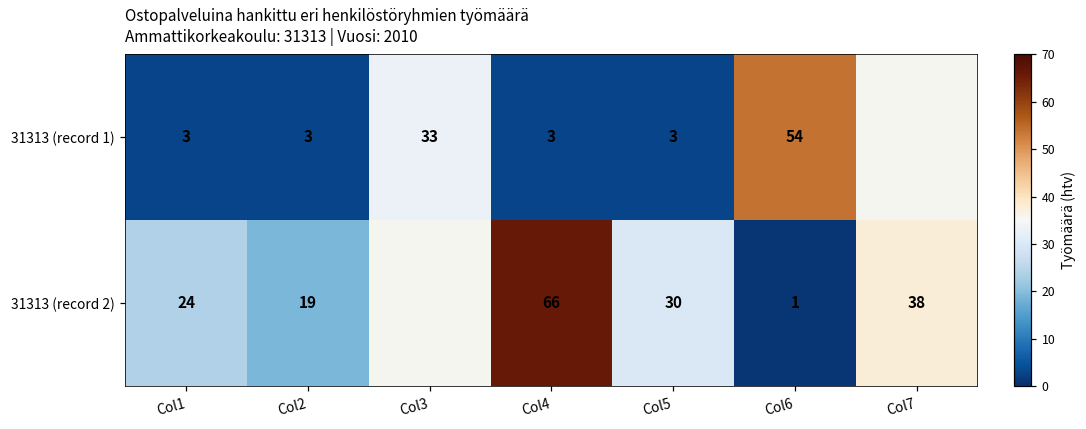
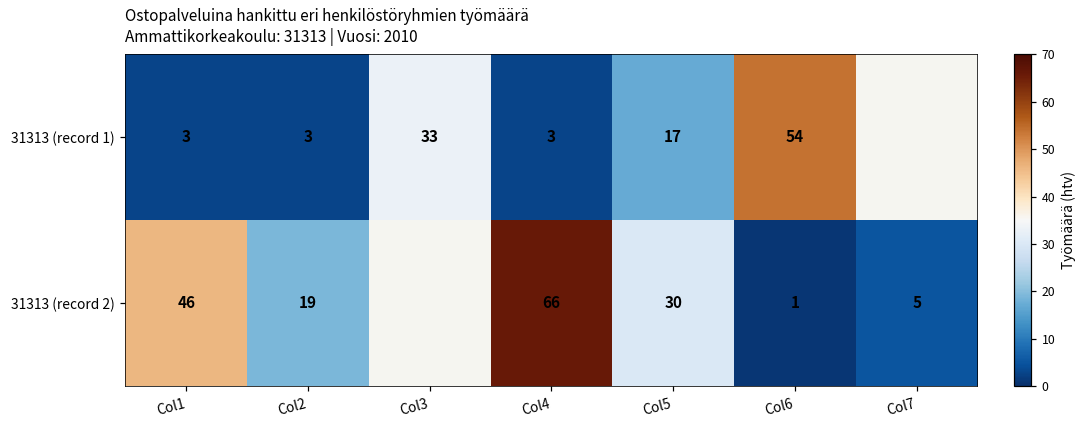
31313 (record 1), Col5: 3 -> 17
31313 (record 2), Col1: 24 -> 46
31313 (record 2), Col7: 38 -> 5
